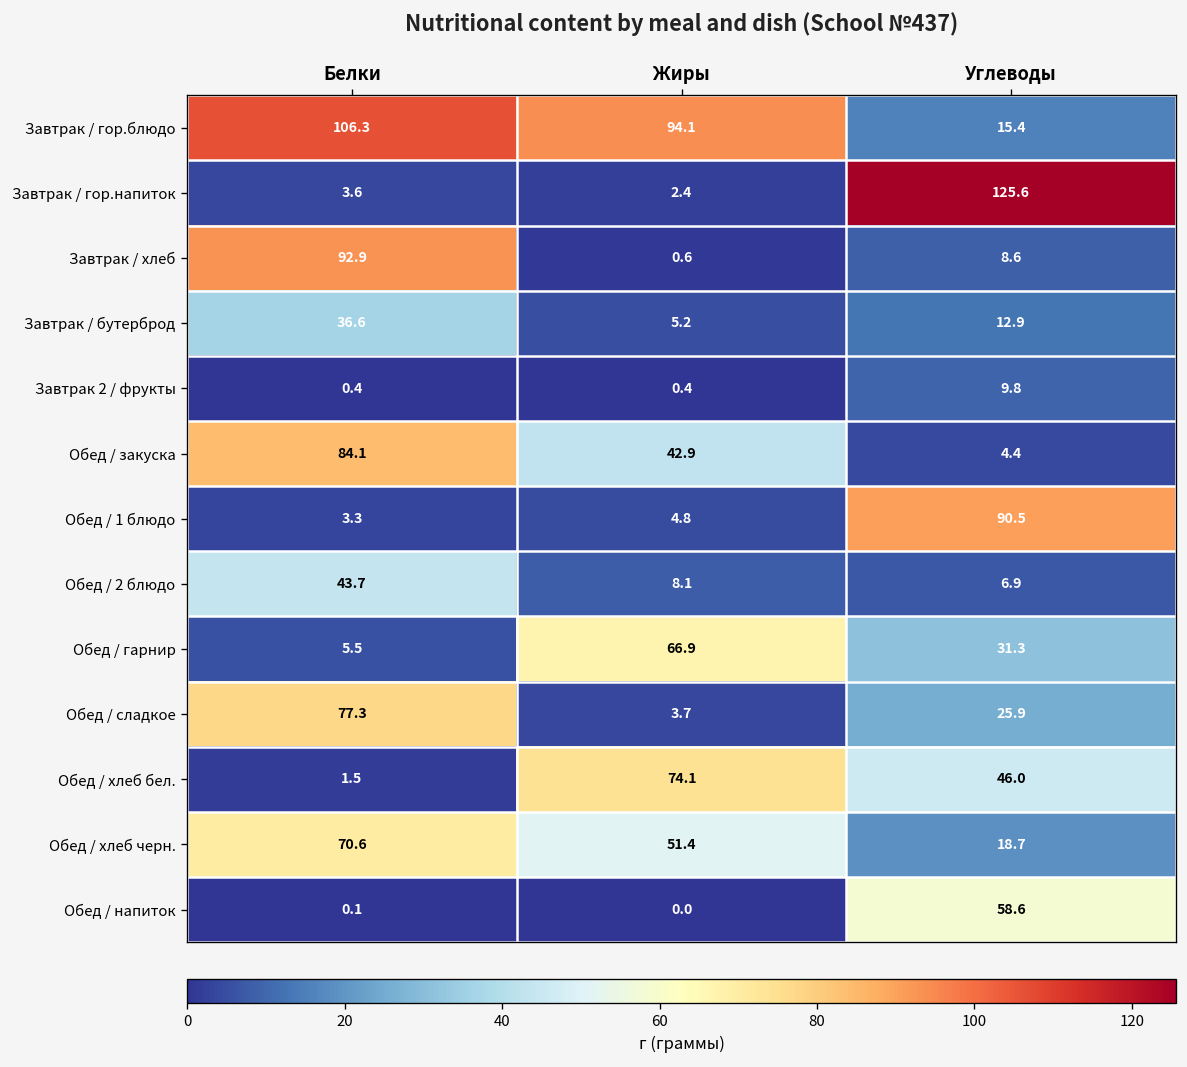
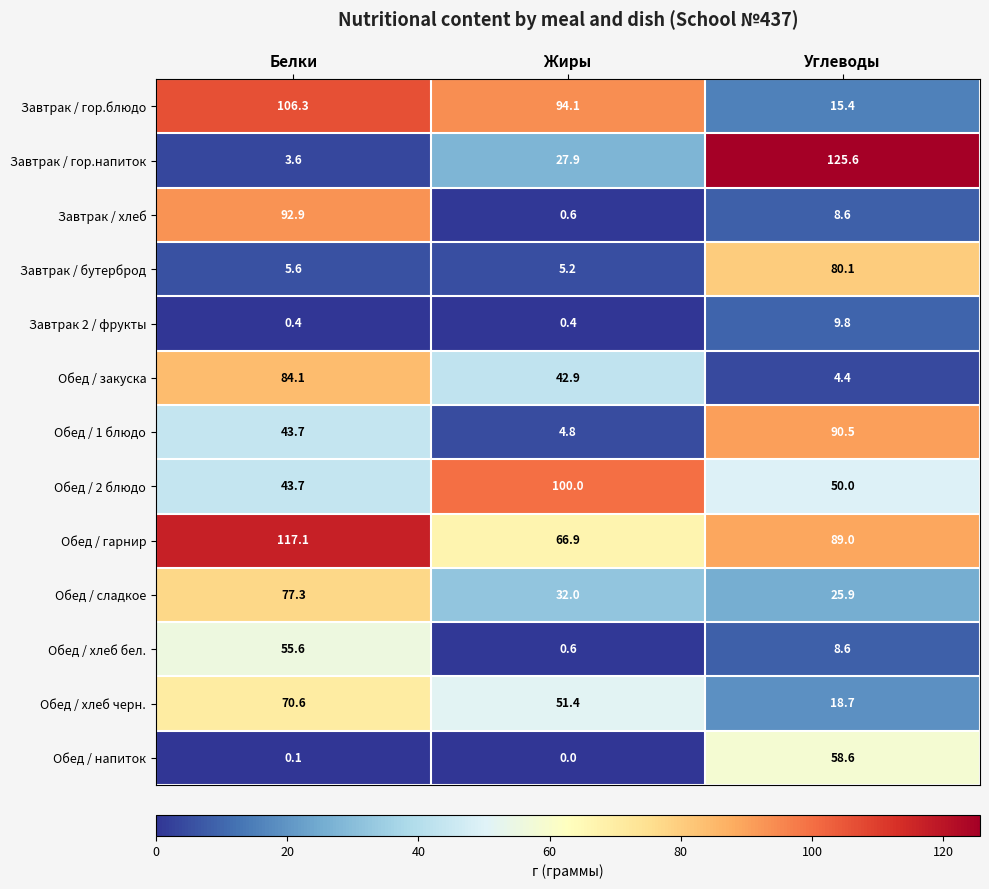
Завтрак / гор.напиток, Жиры: 2.4 -> 27.9
Завтрак / бутерброд, Белки: 36.6 -> 5.6
Завтрак / бутерброд, Углеводы: 12.9 -> 80.1
Обед / 1 блюдо, Белки: 3.3 -> 43.7
Обед / 2 блюдо, Жиры: 8.1 -> 100.0
Обед / 2 блюдо, Углеводы: 6.9 -> 50.0
Обед / гарнир, Белки: 5.5 -> 117.1
Обед / гарнир, Углеводы: 31.3 -> 89.0
Обед / сладкое, Жиры: 3.7 -> 32.0
Обед / хлеб бел., Белки: 1.5 -> 55.6
Обед / хлеб бел., Жиры: 74.1 -> 0.6
Обед / хлеб бел., Углеводы: 46.0 -> 8.6
